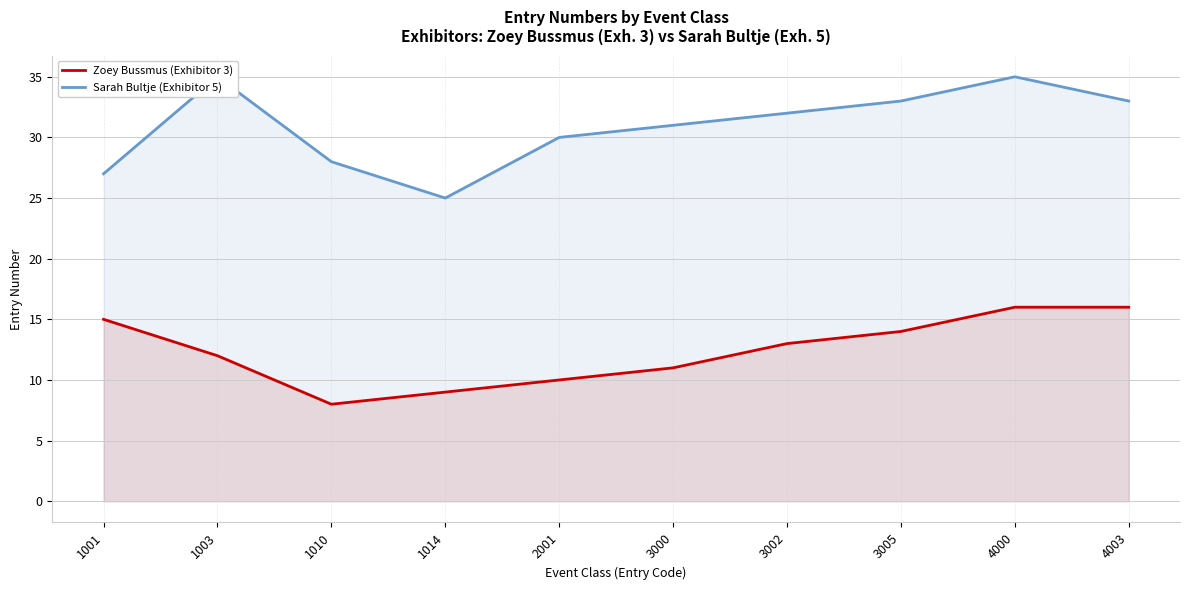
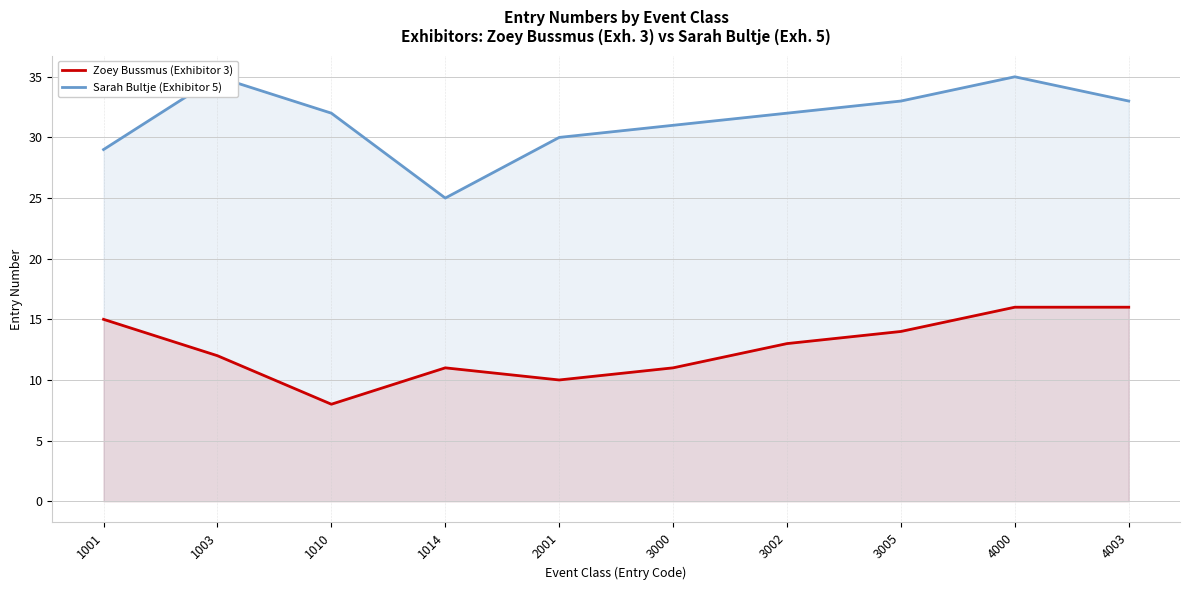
Sarah Bultje (Exhibitor 5), 1001: 27 -> 29
Sarah Bultje (Exhibitor 5), 1010: 28 -> 32
Zoey Bussmus (Exhibitor 3), 1014: 9 -> 11
